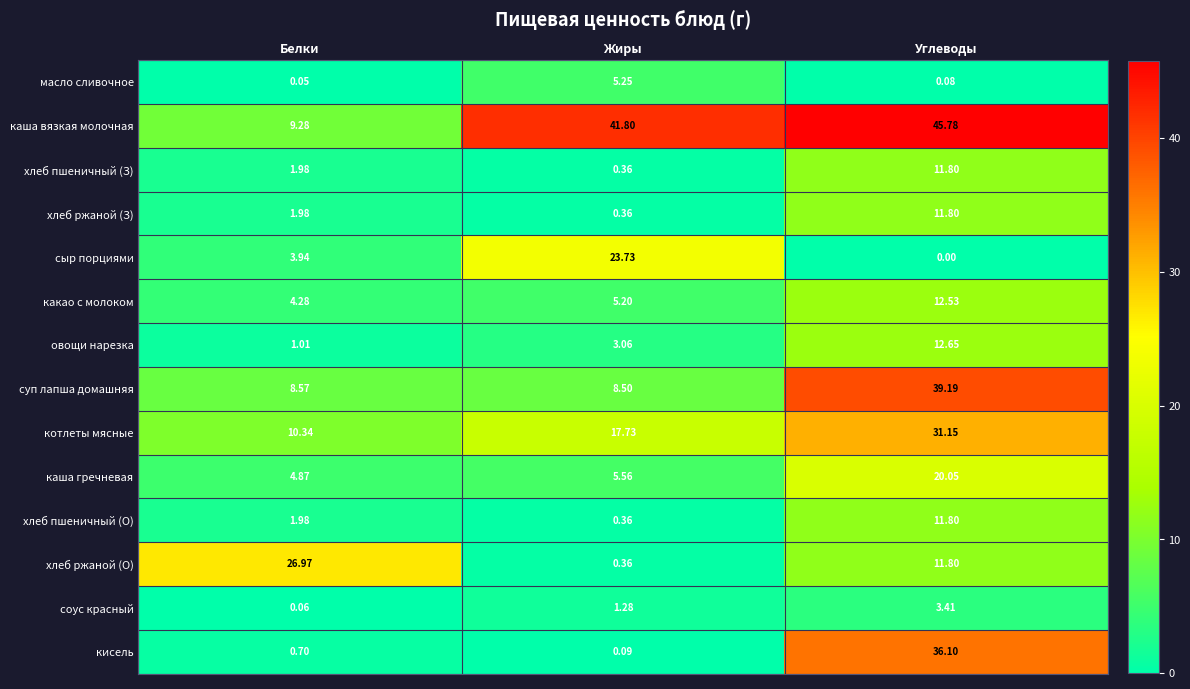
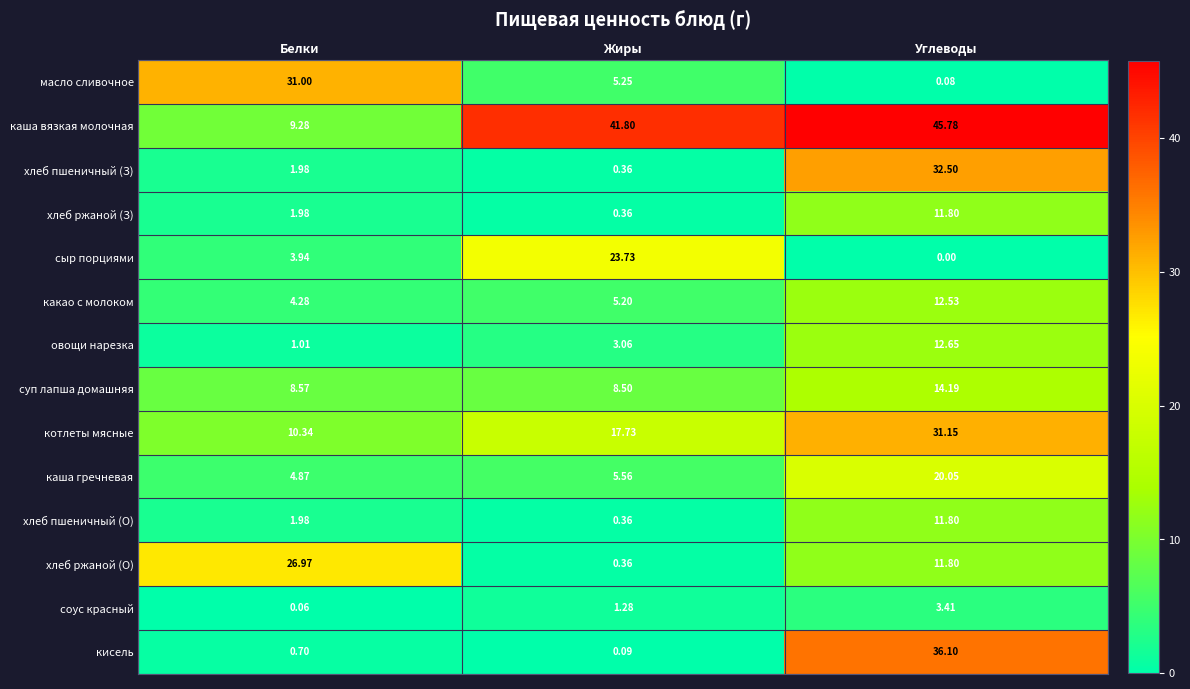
масло сливочное, Белки: 0.05 -> 31.00
хлеб пшеничный (З), Углеводы: 11.80 -> 32.50
суп лапша домашняя, Углеводы: 39.19 -> 14.19
